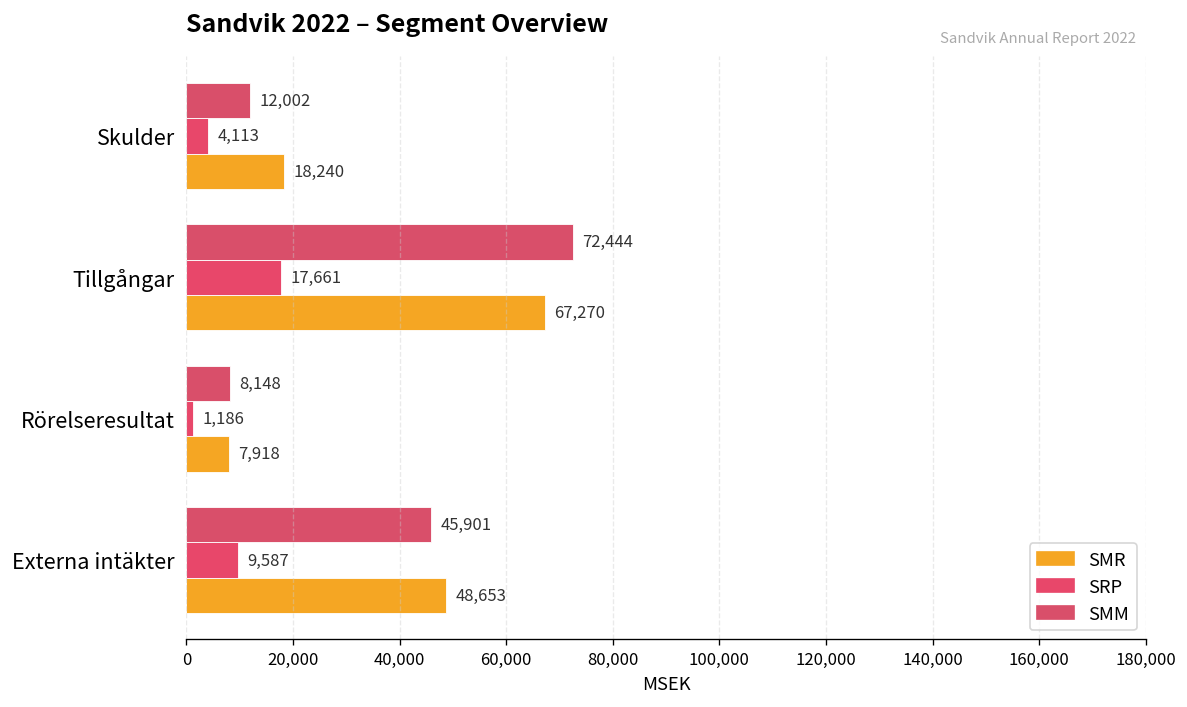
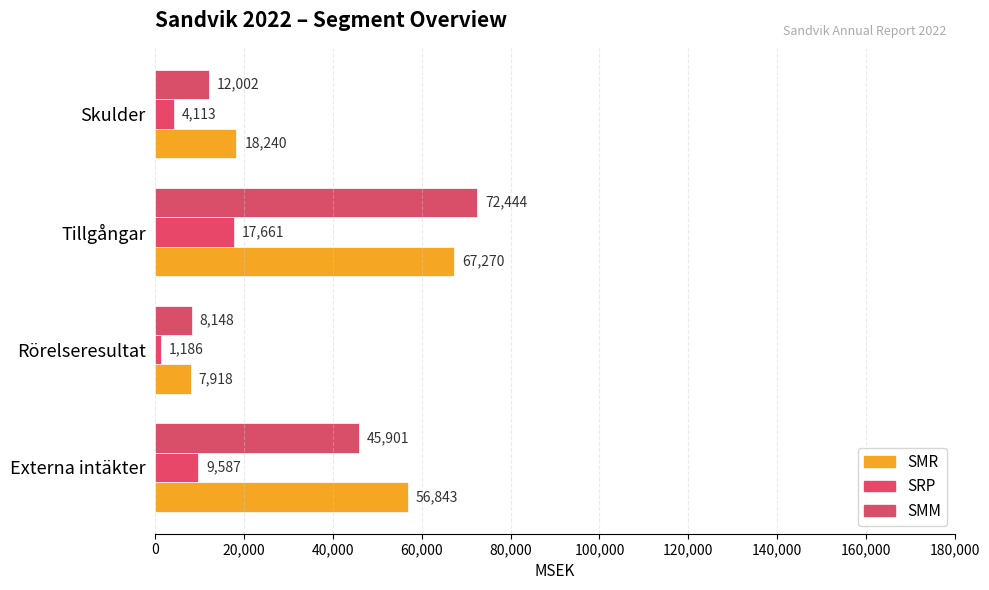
SMR, Externa intäkter: 48,653 -> 56,843
